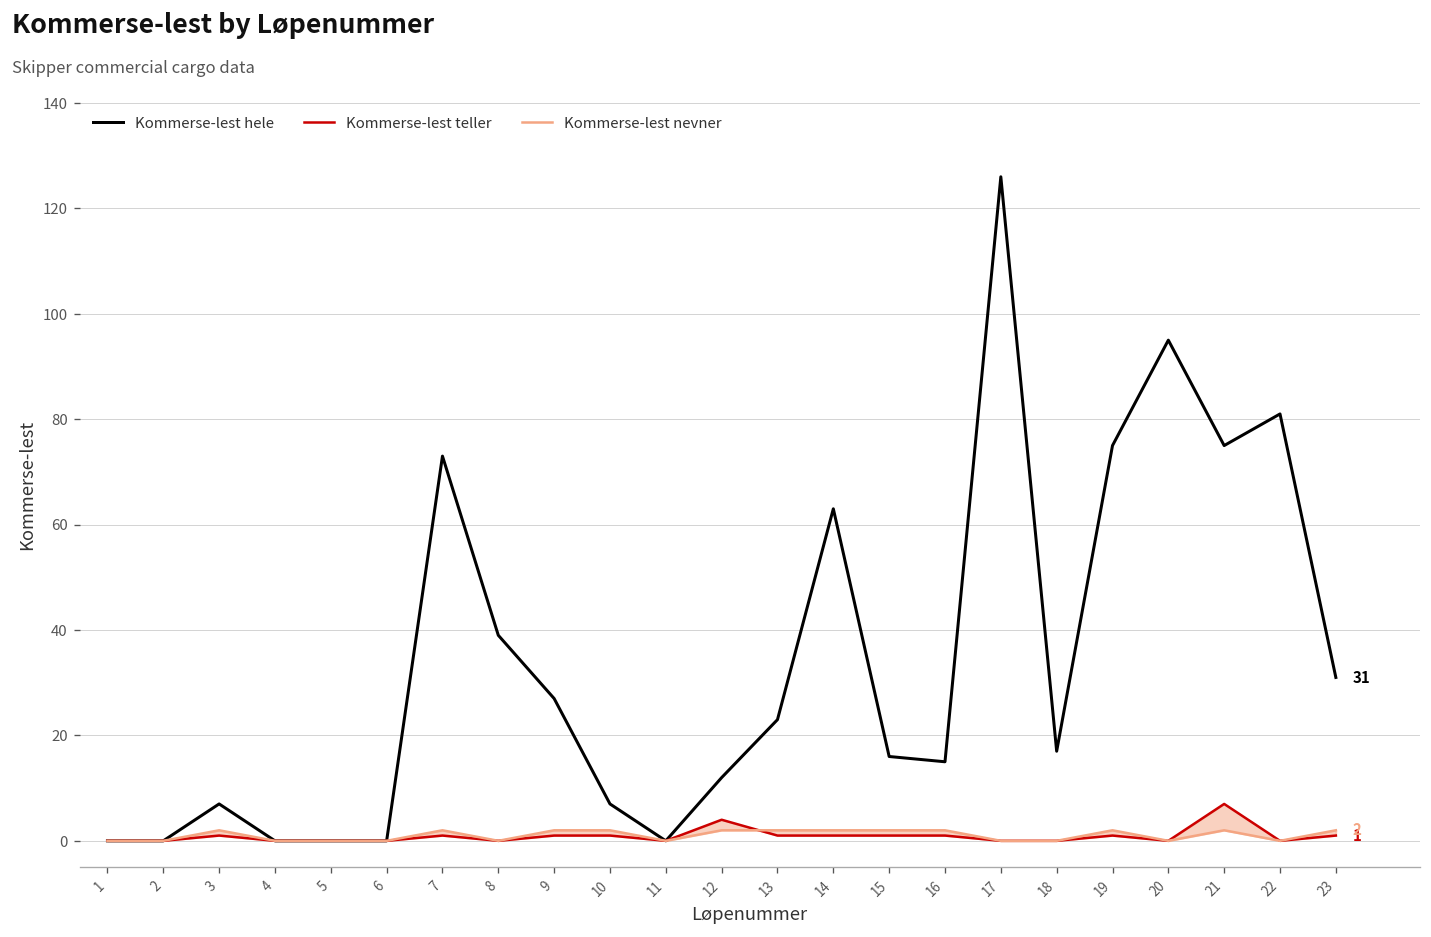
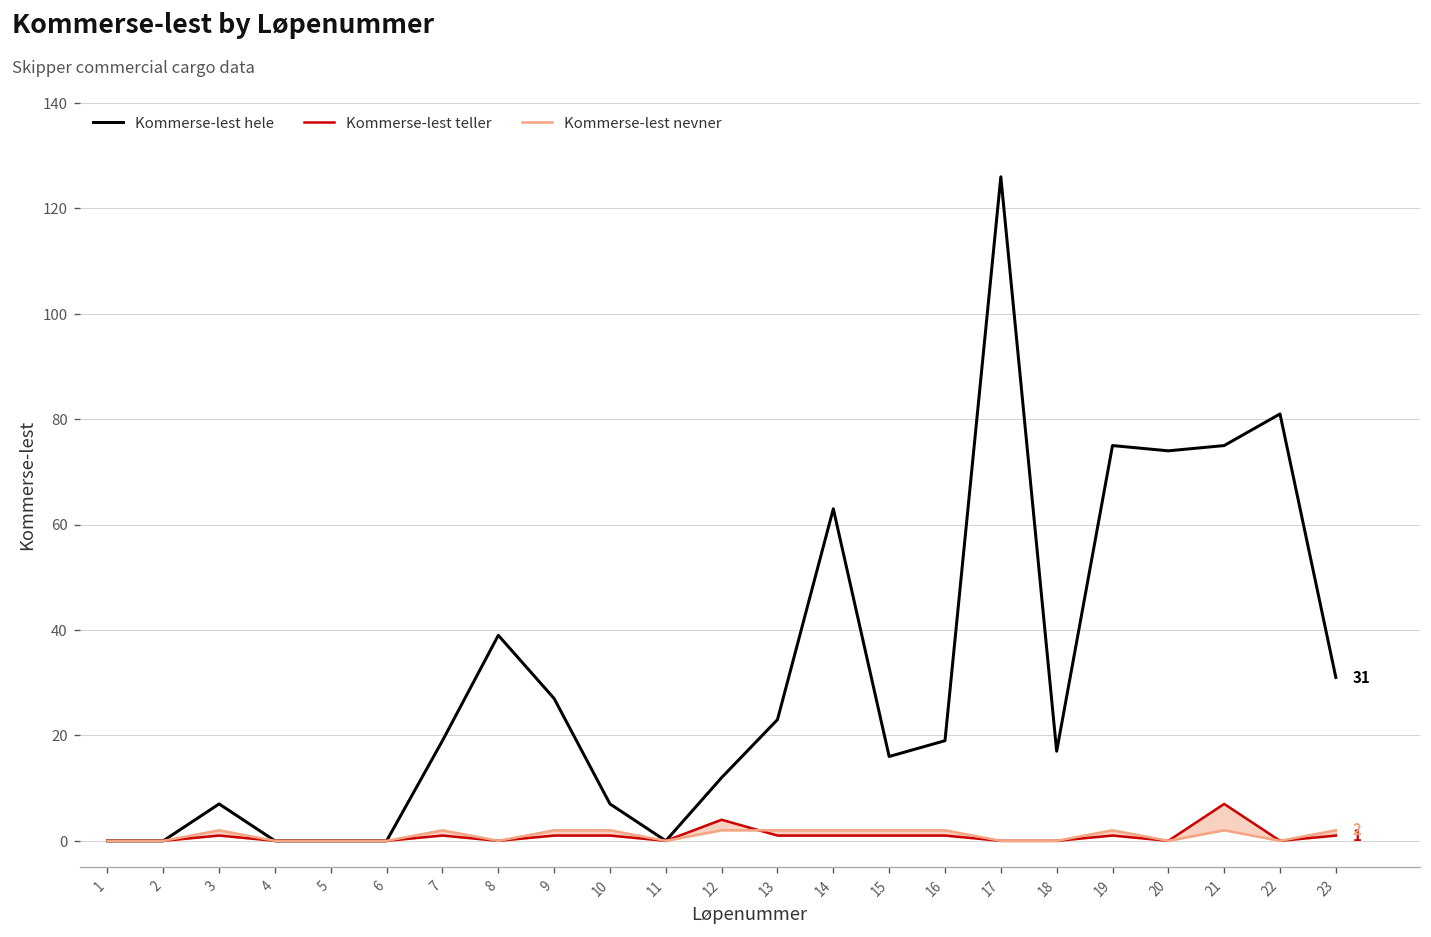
Kommerse-lest hele, 7: 73 -> 19
Kommerse-lest hele, 16: 15 -> 19
Kommerse-lest hele, 20: 95 -> 74
